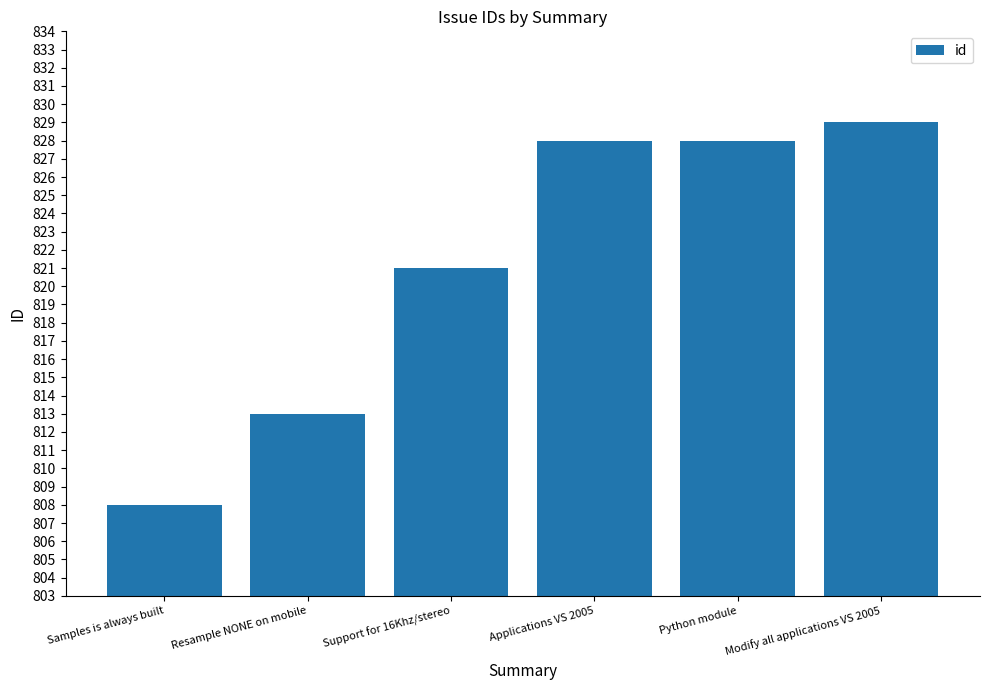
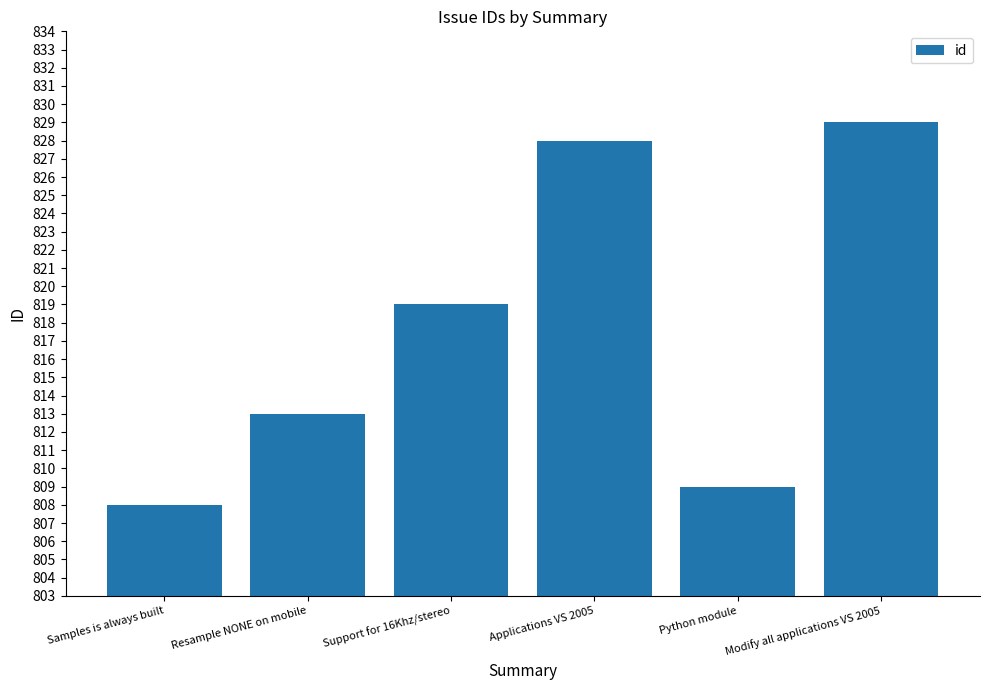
Support for 16Khz/stereo: 821 -> 819
Python module: 828 -> 809
